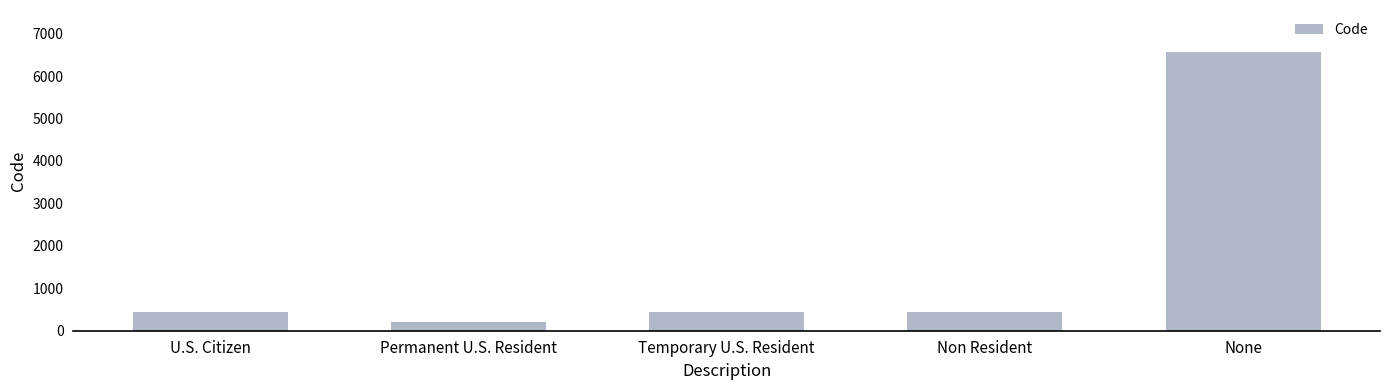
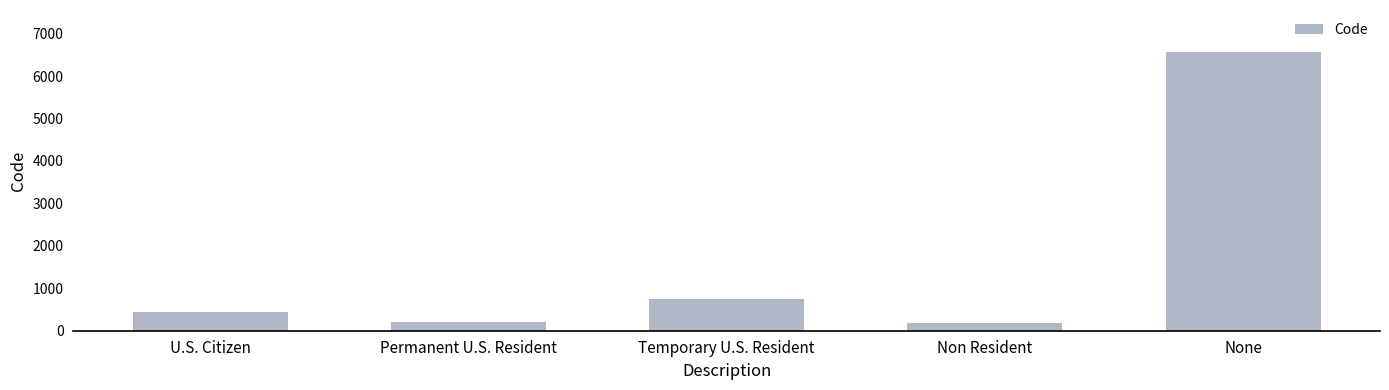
Temporary U.S. Resident: 400 -> 700
Non Resident: 400 -> 200
